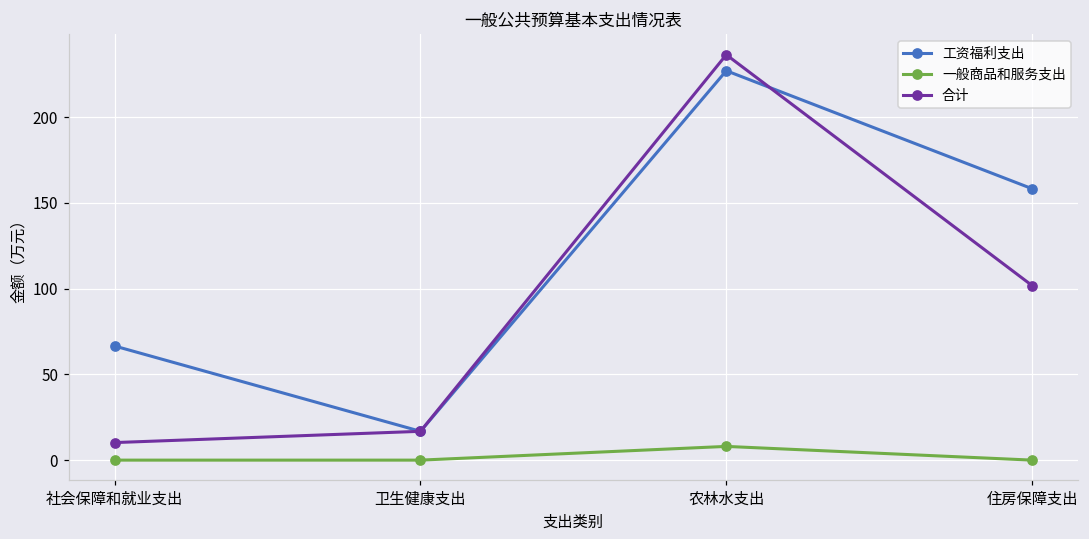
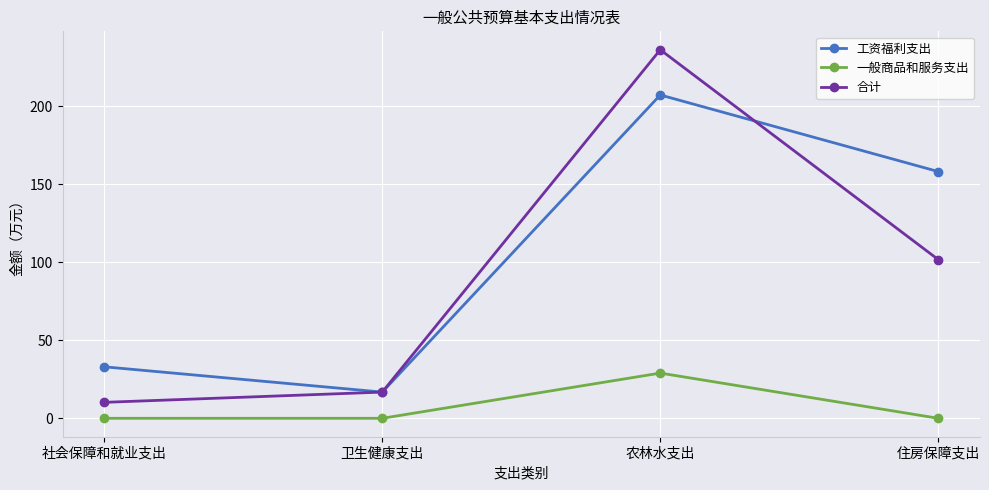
工资福利支出, 社会保障和就业支出: 67 -> 33
工资福利支出, 农林水支出: 227 -> 207
一般商品和服务支出, 农林水支出: 8 -> 29
